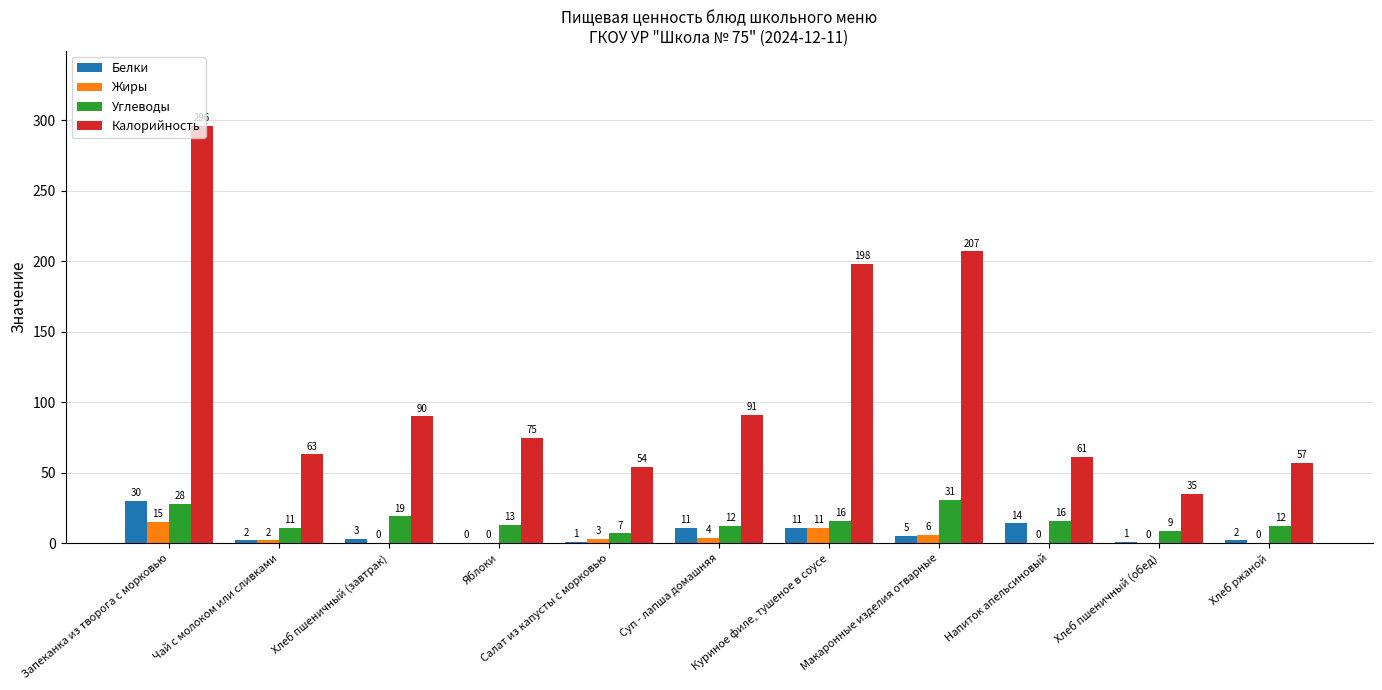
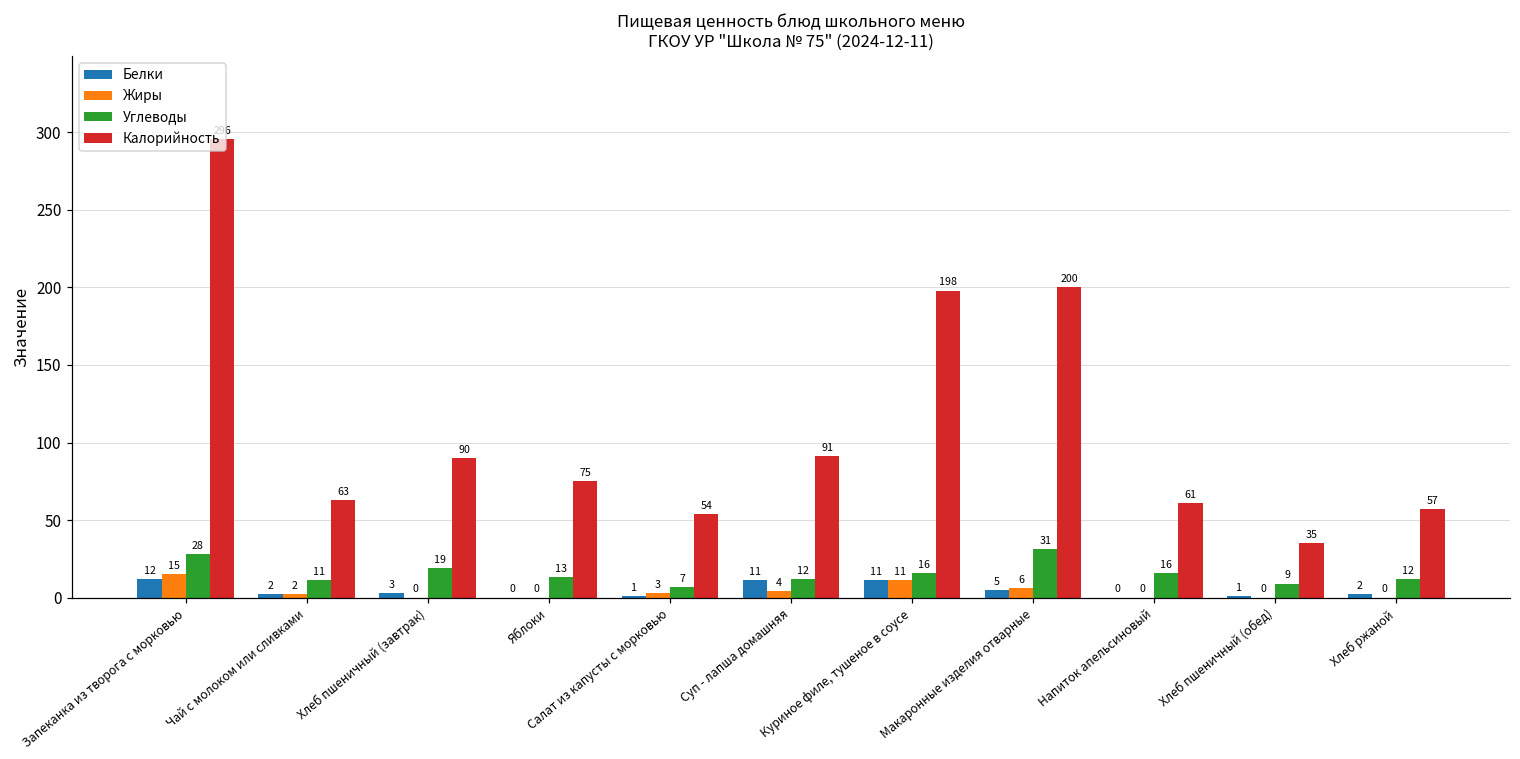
Белки, Запеканка из творога с морковью: 30 -> 12
Калорийность, Макаронные изделия отварные: 207 -> 200
Белки, Напиток апельсиновый: 14 -> 0
